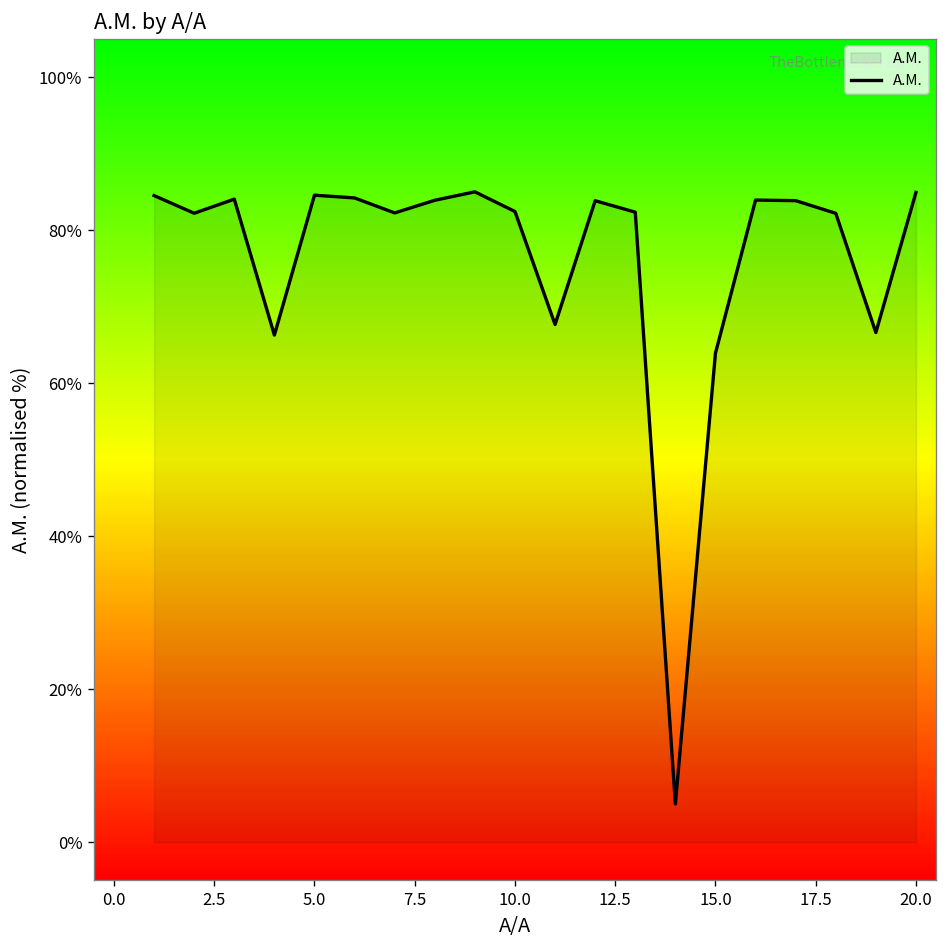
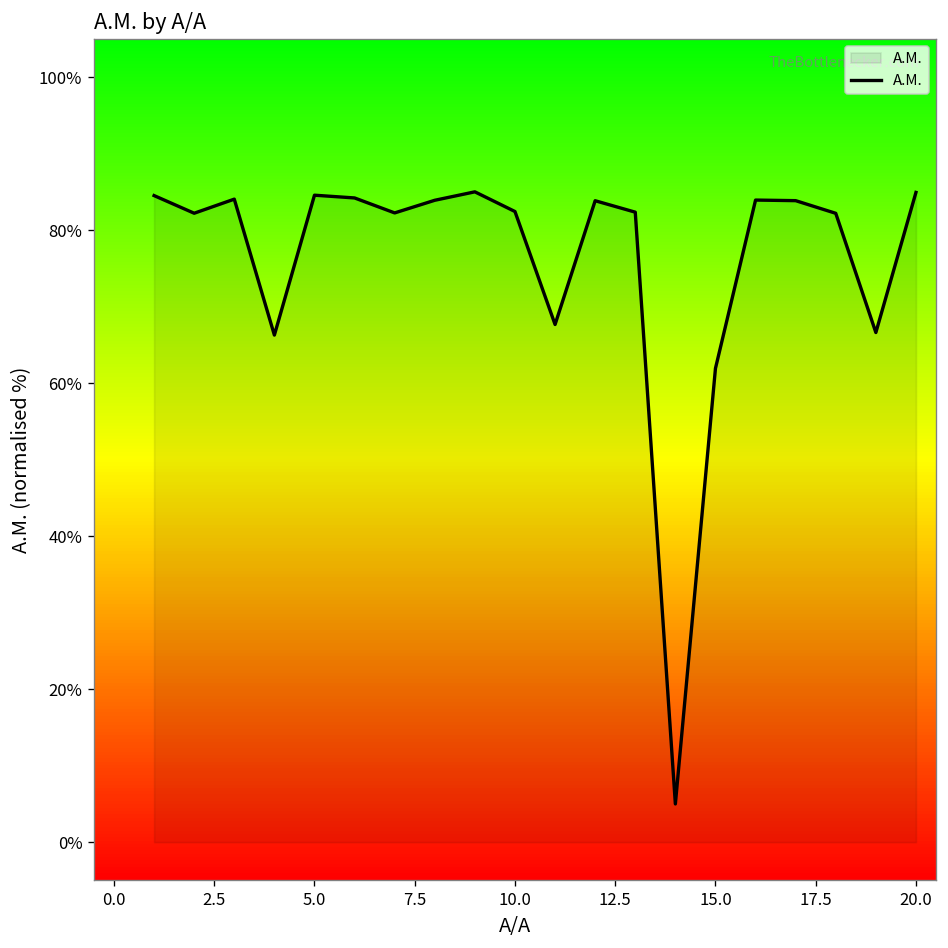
15.0: 64% -> 62%
